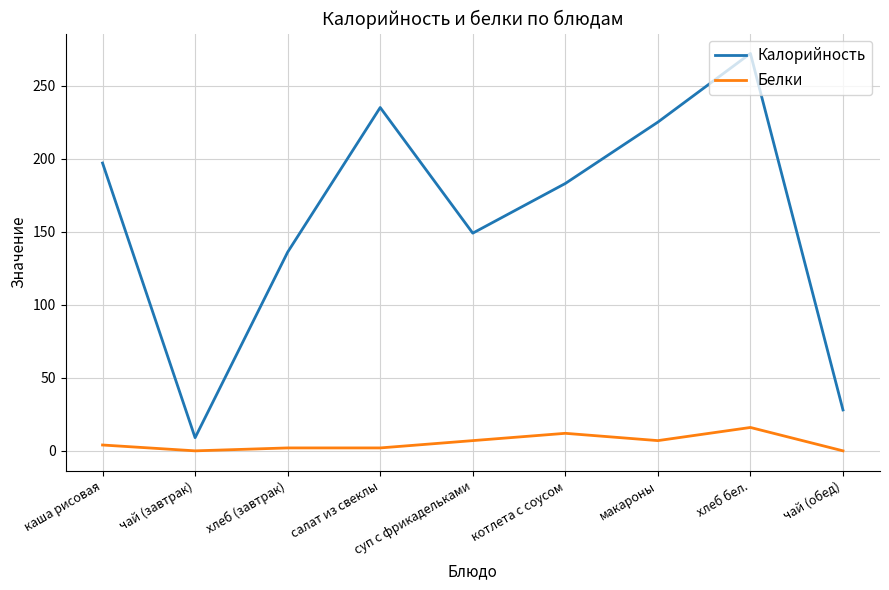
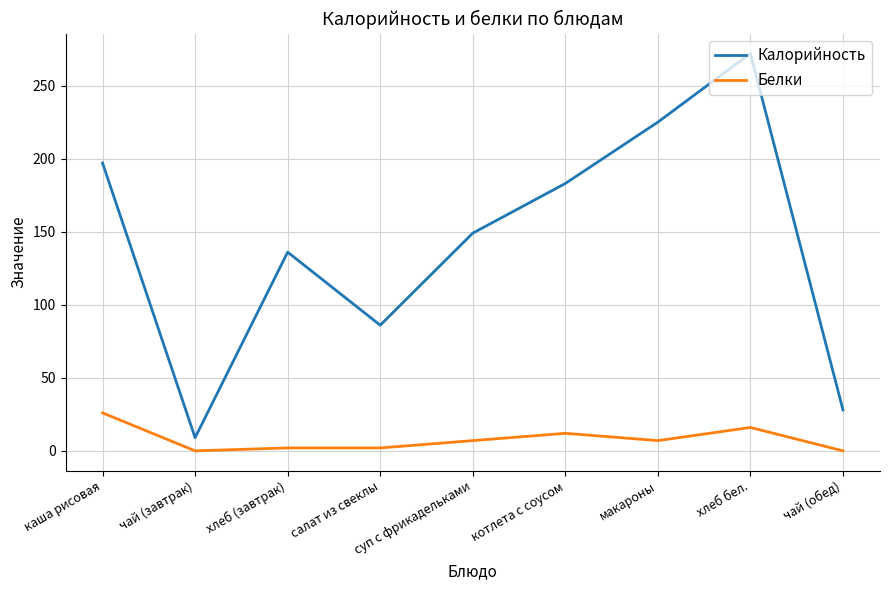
Белки, каша рисовая: 4 -> 26
Калорийность, салат из свеклы: 235 -> 86
